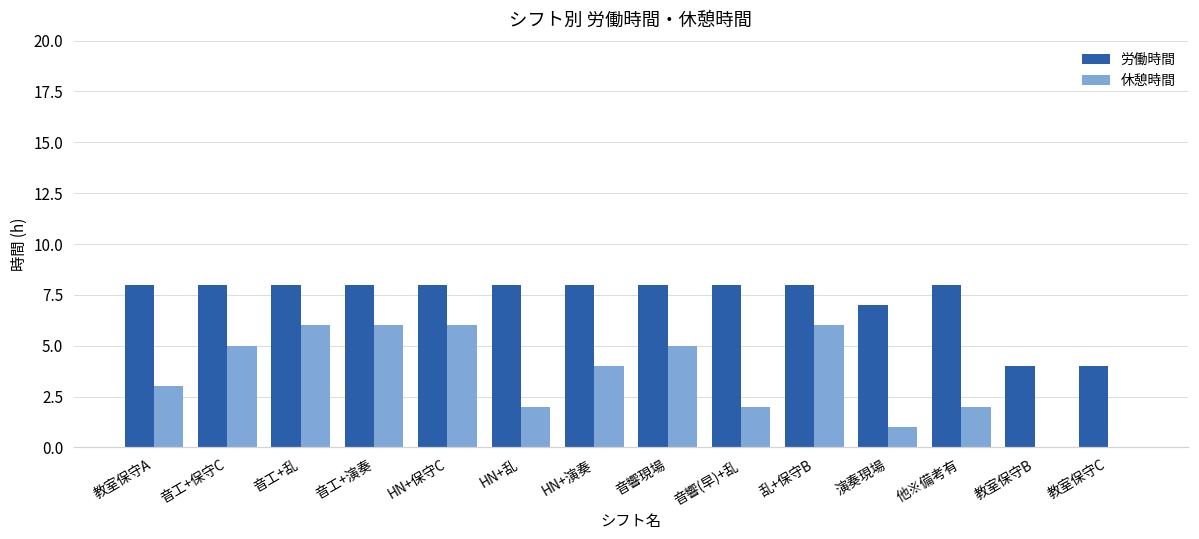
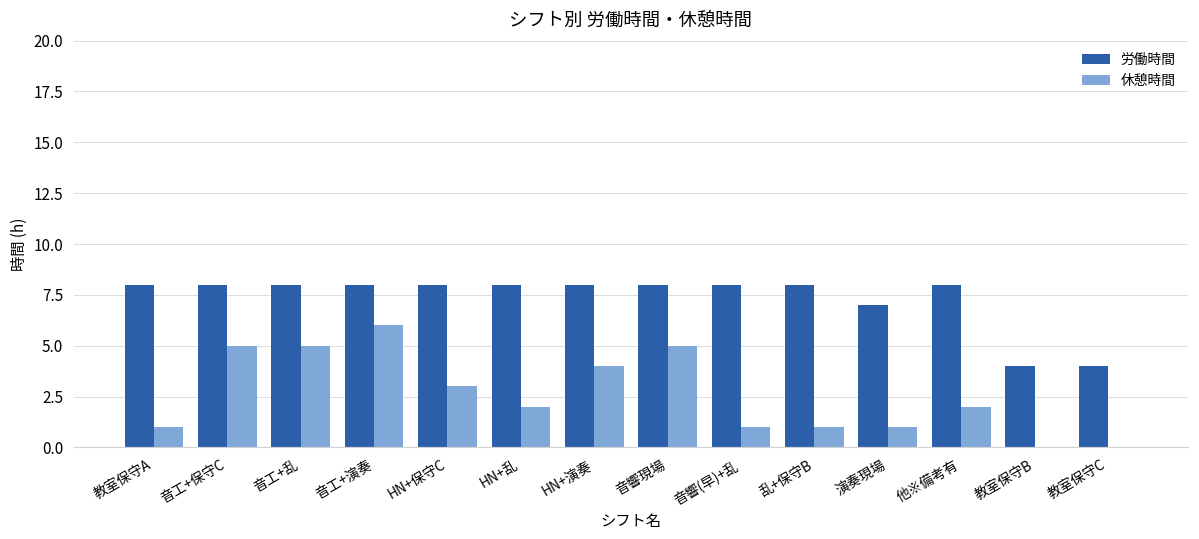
休憩時間, 教室保守A: 3 -> 1
休憩時間, 音工+乱: 6 -> 5
休憩時間, HN+保守C: 6 -> 3
休憩時間, 音響(早)+乱: 2 -> 1
休憩時間, 乱+保守B: 6 -> 1
